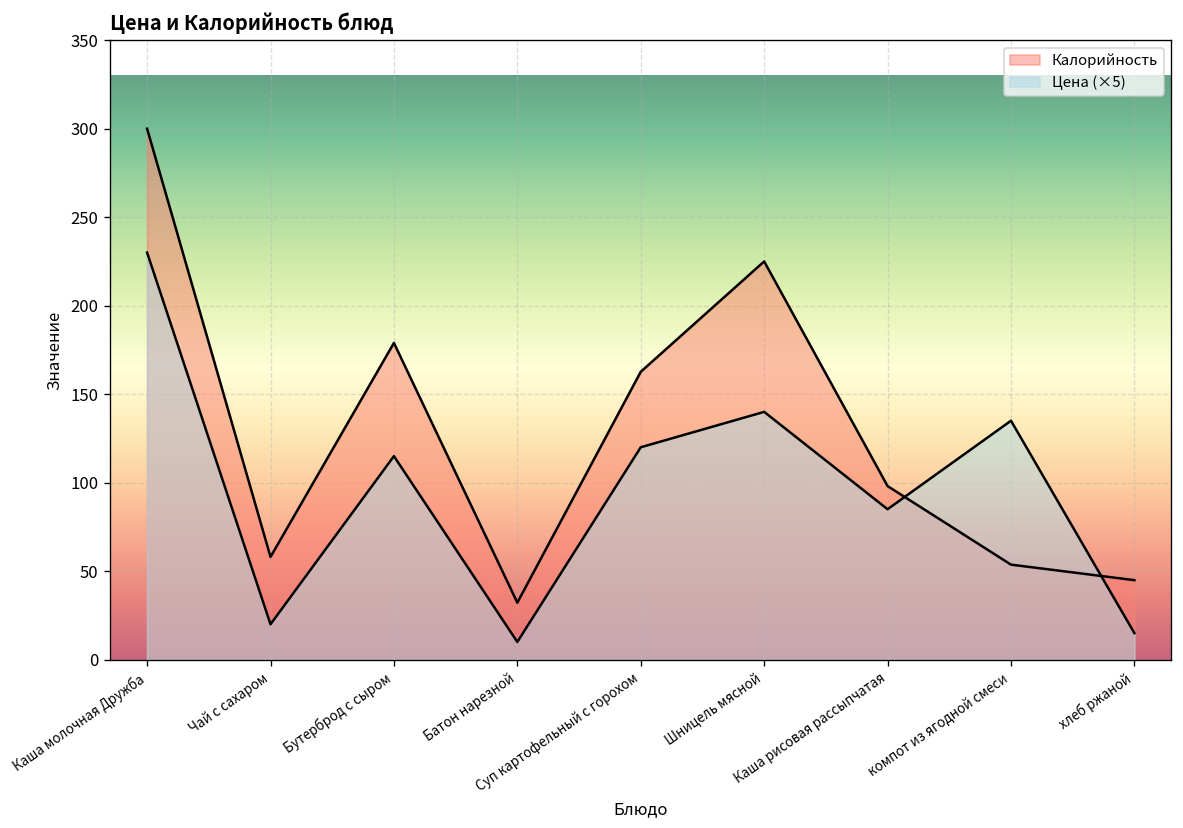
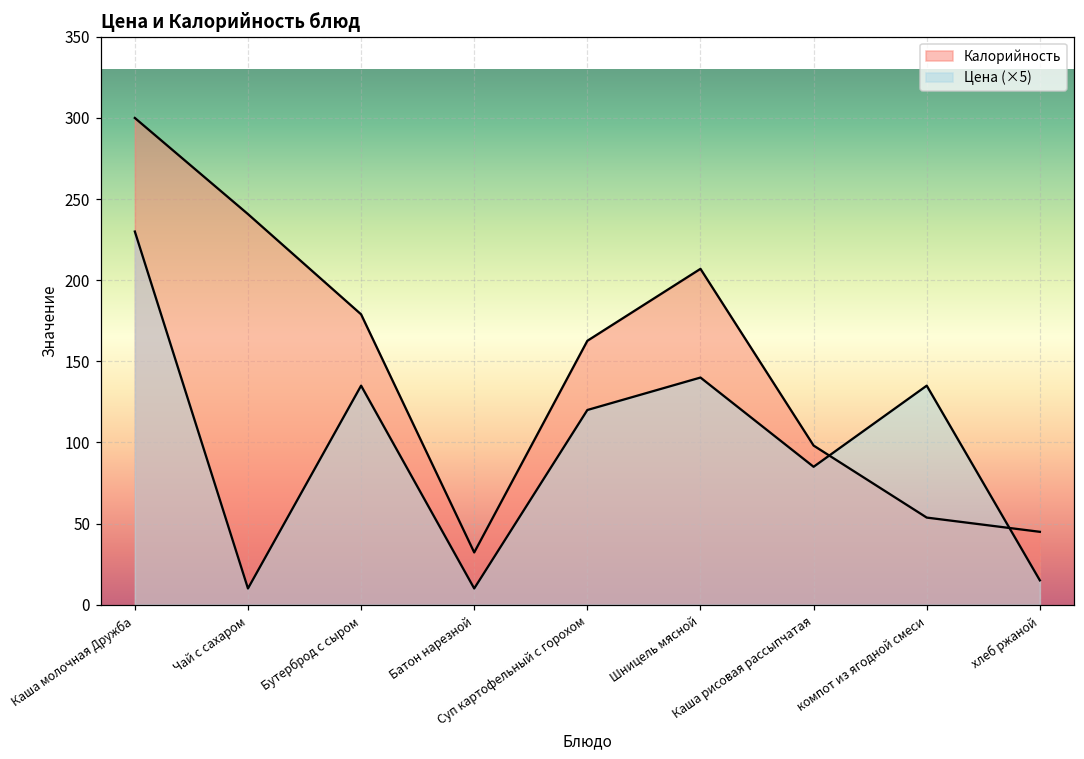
Калорийность, Чай с сахаром: 58 -> 241
Цена (×5), Чай с сахаром: 20 -> 10
Цена (×5), Бутерброд с сыром: 115 -> 135
Калорийность, Шницель мясной: 225 -> 207
